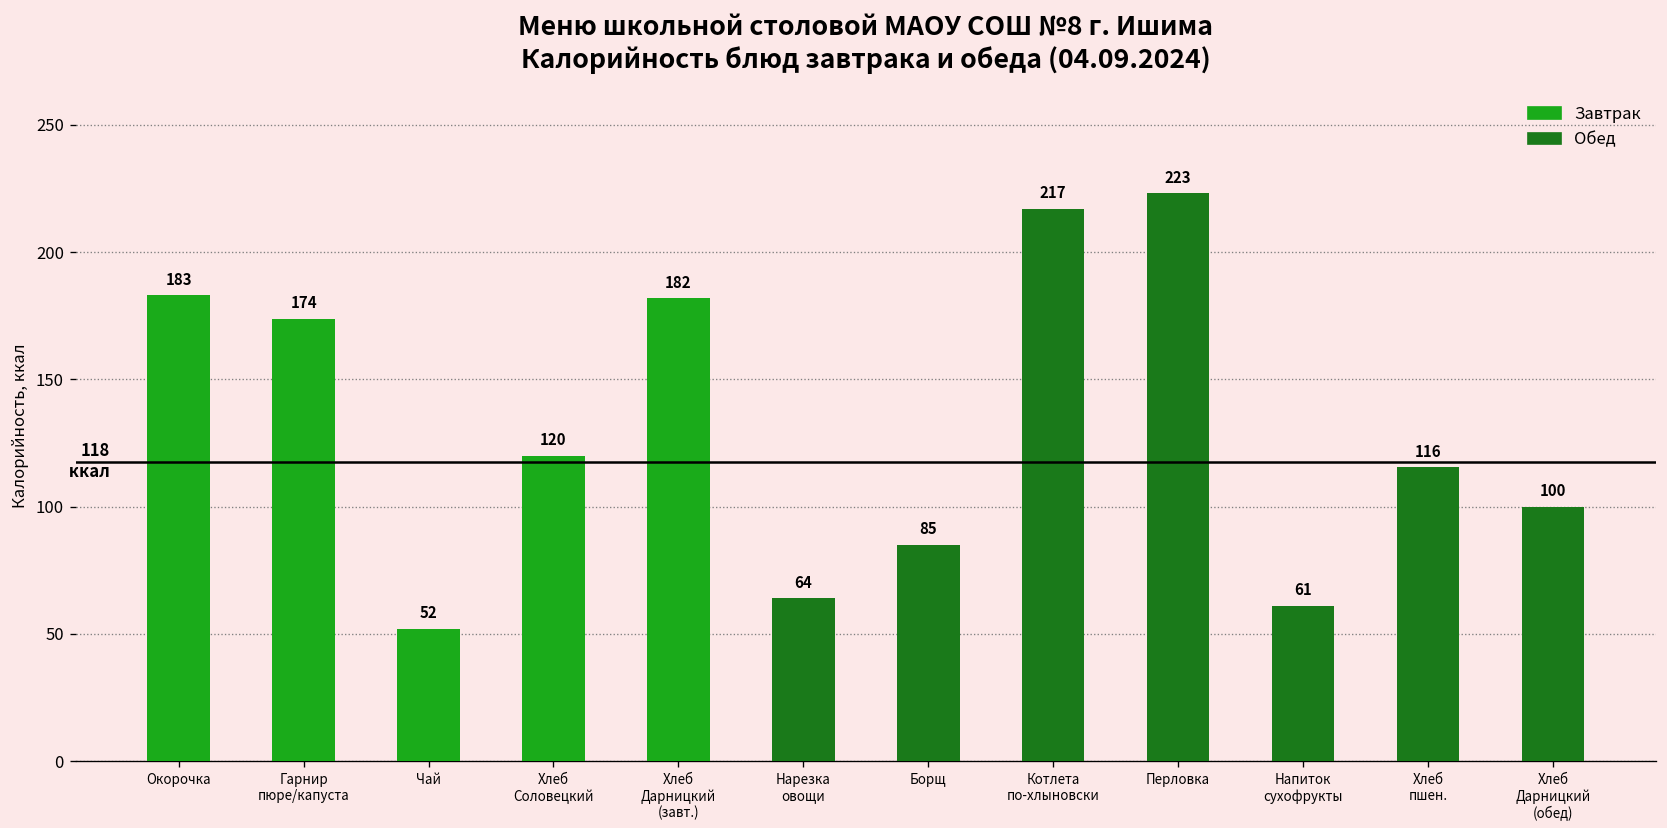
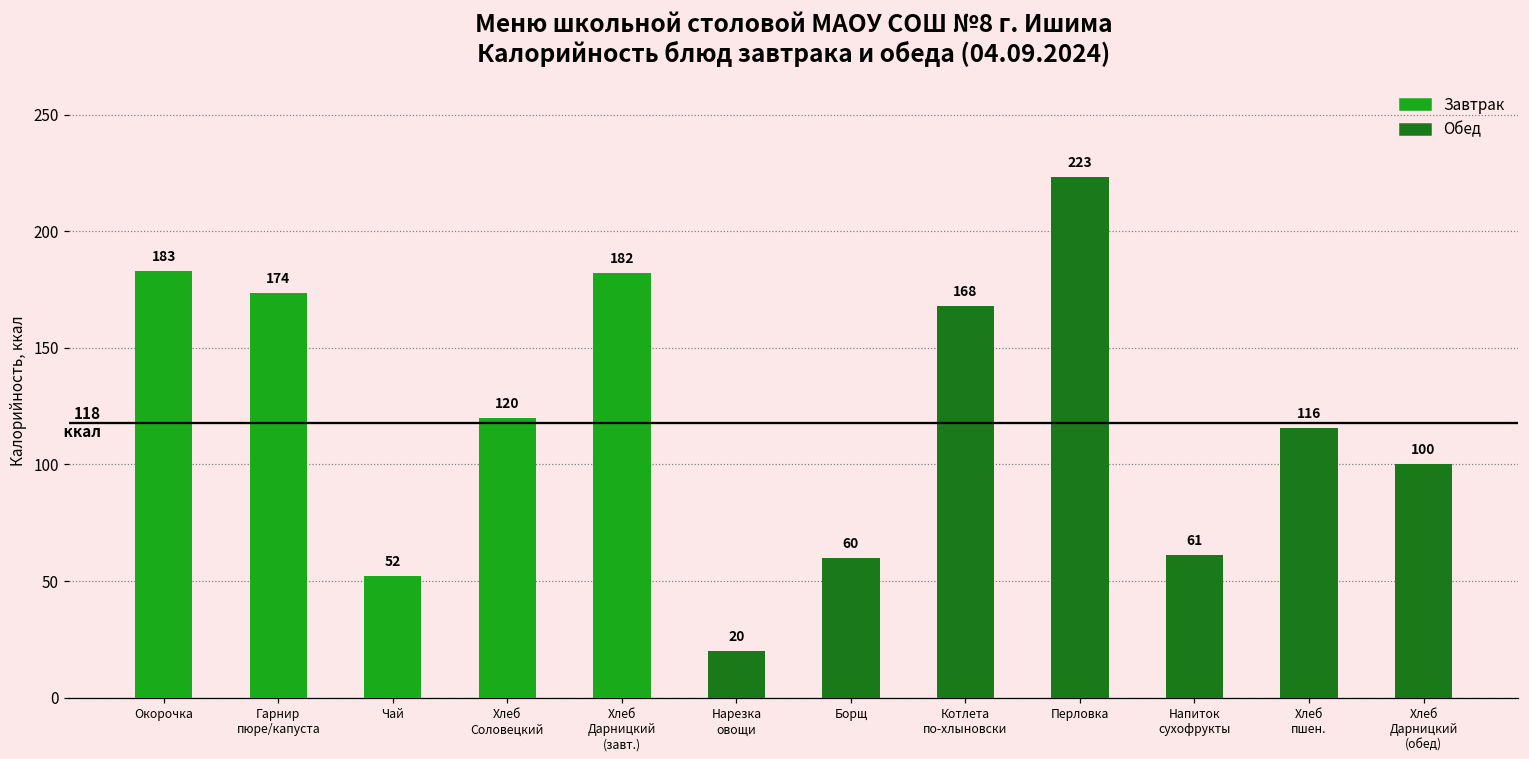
Нарезка овощи: 64 -> 20
Борщ: 85 -> 60
Котлета по-хлыновски: 217 -> 168
